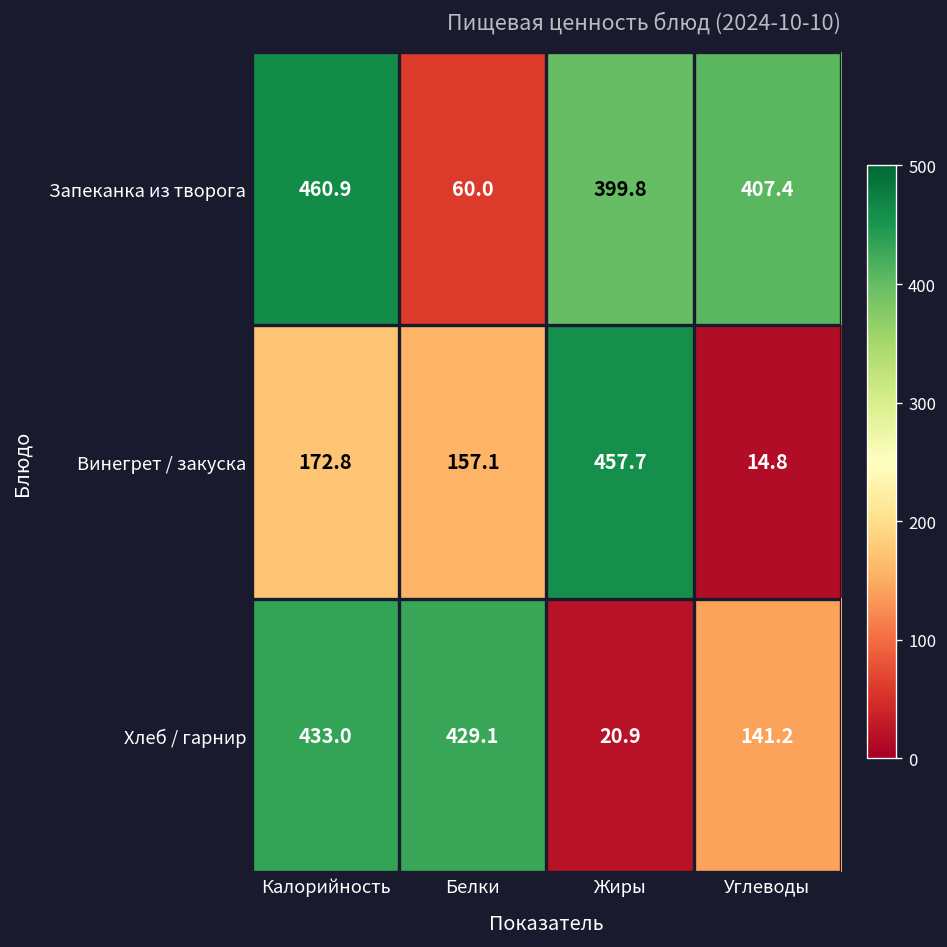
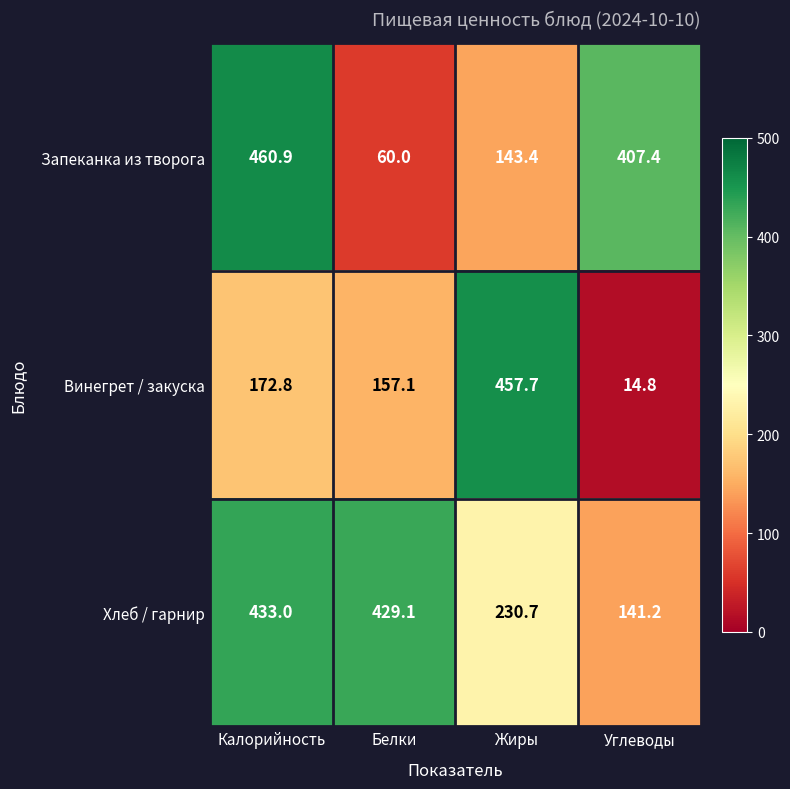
Запеканка из творога, Жиры: 399.8 -> 143.4
Хлеб / гарнир, Жиры: 20.9 -> 230.7
